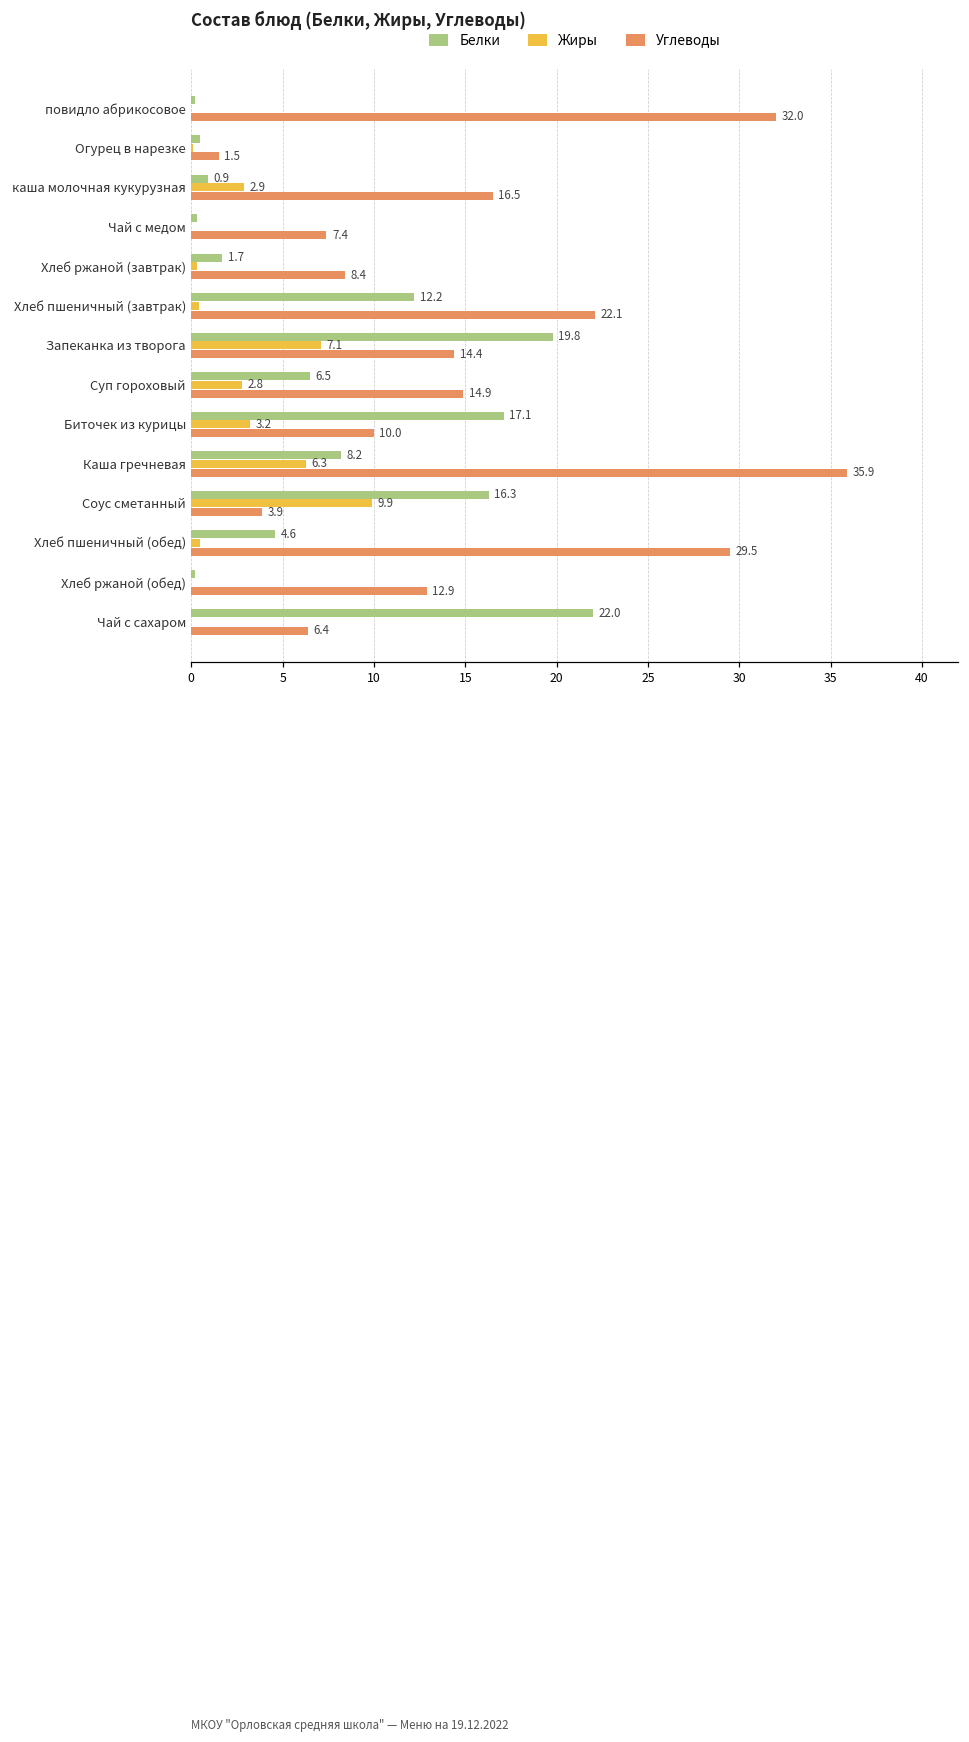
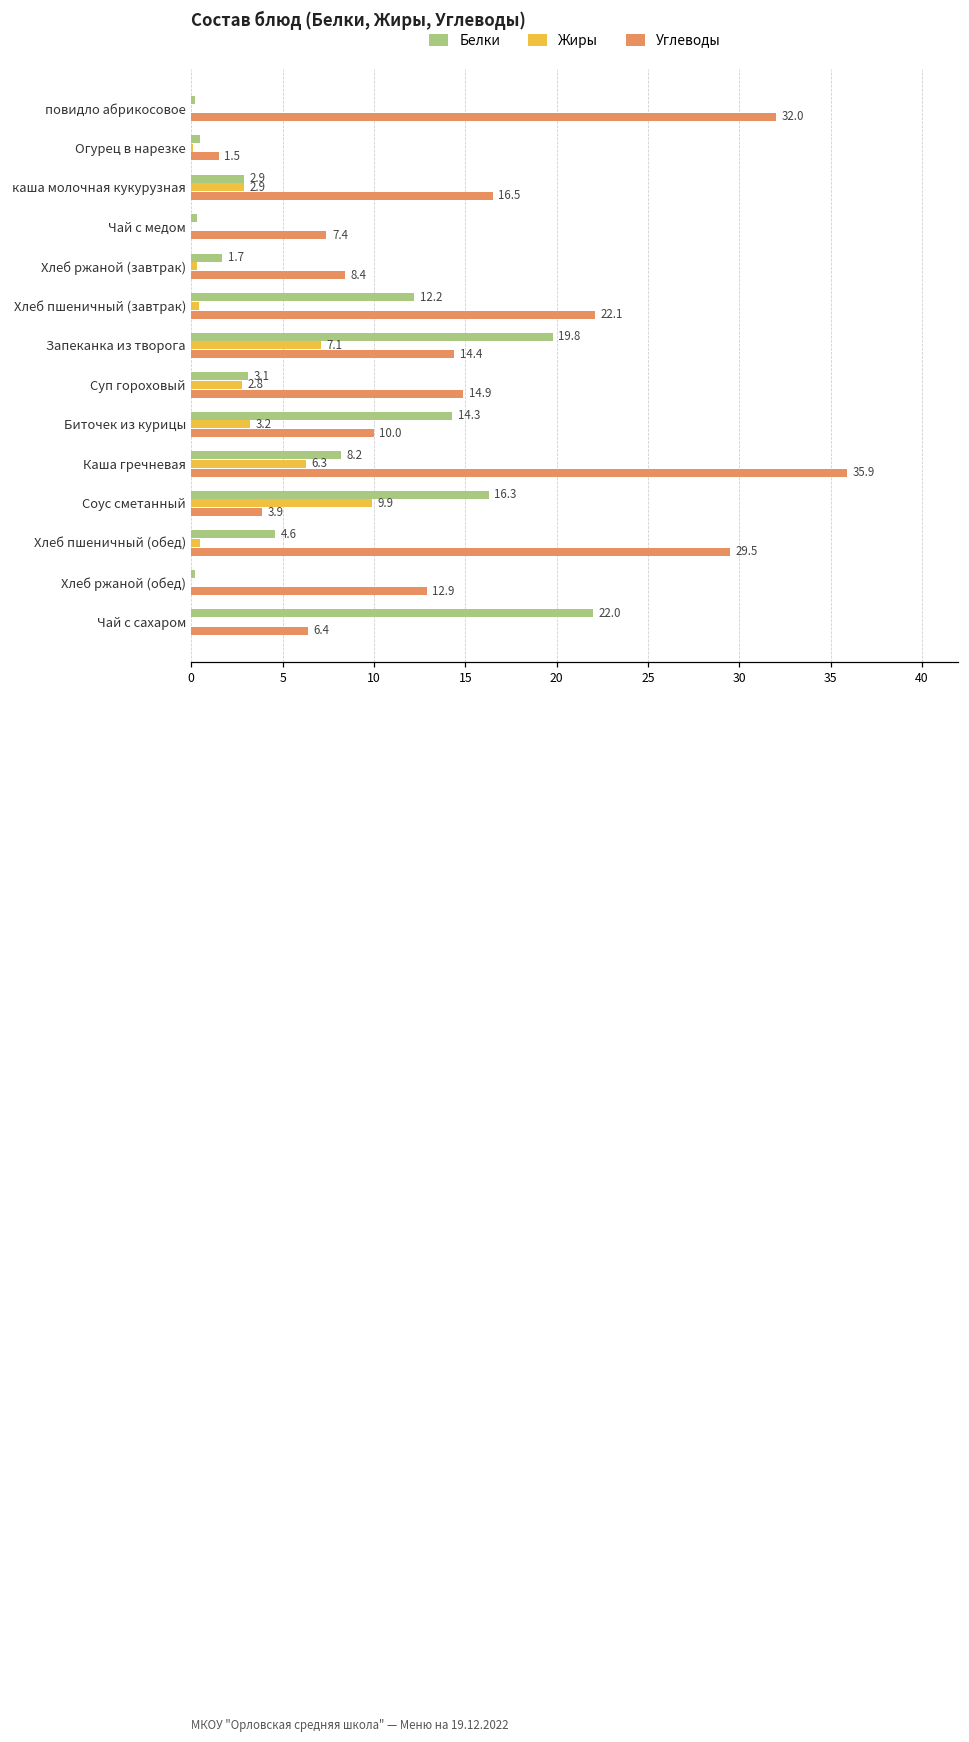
Белки, каша молочная кукурузная: 0.9 -> 2.9
Белки, Суп гороховый: 6.5 -> 3.1
Белки, Биточек из курицы: 17.1 -> 14.3
